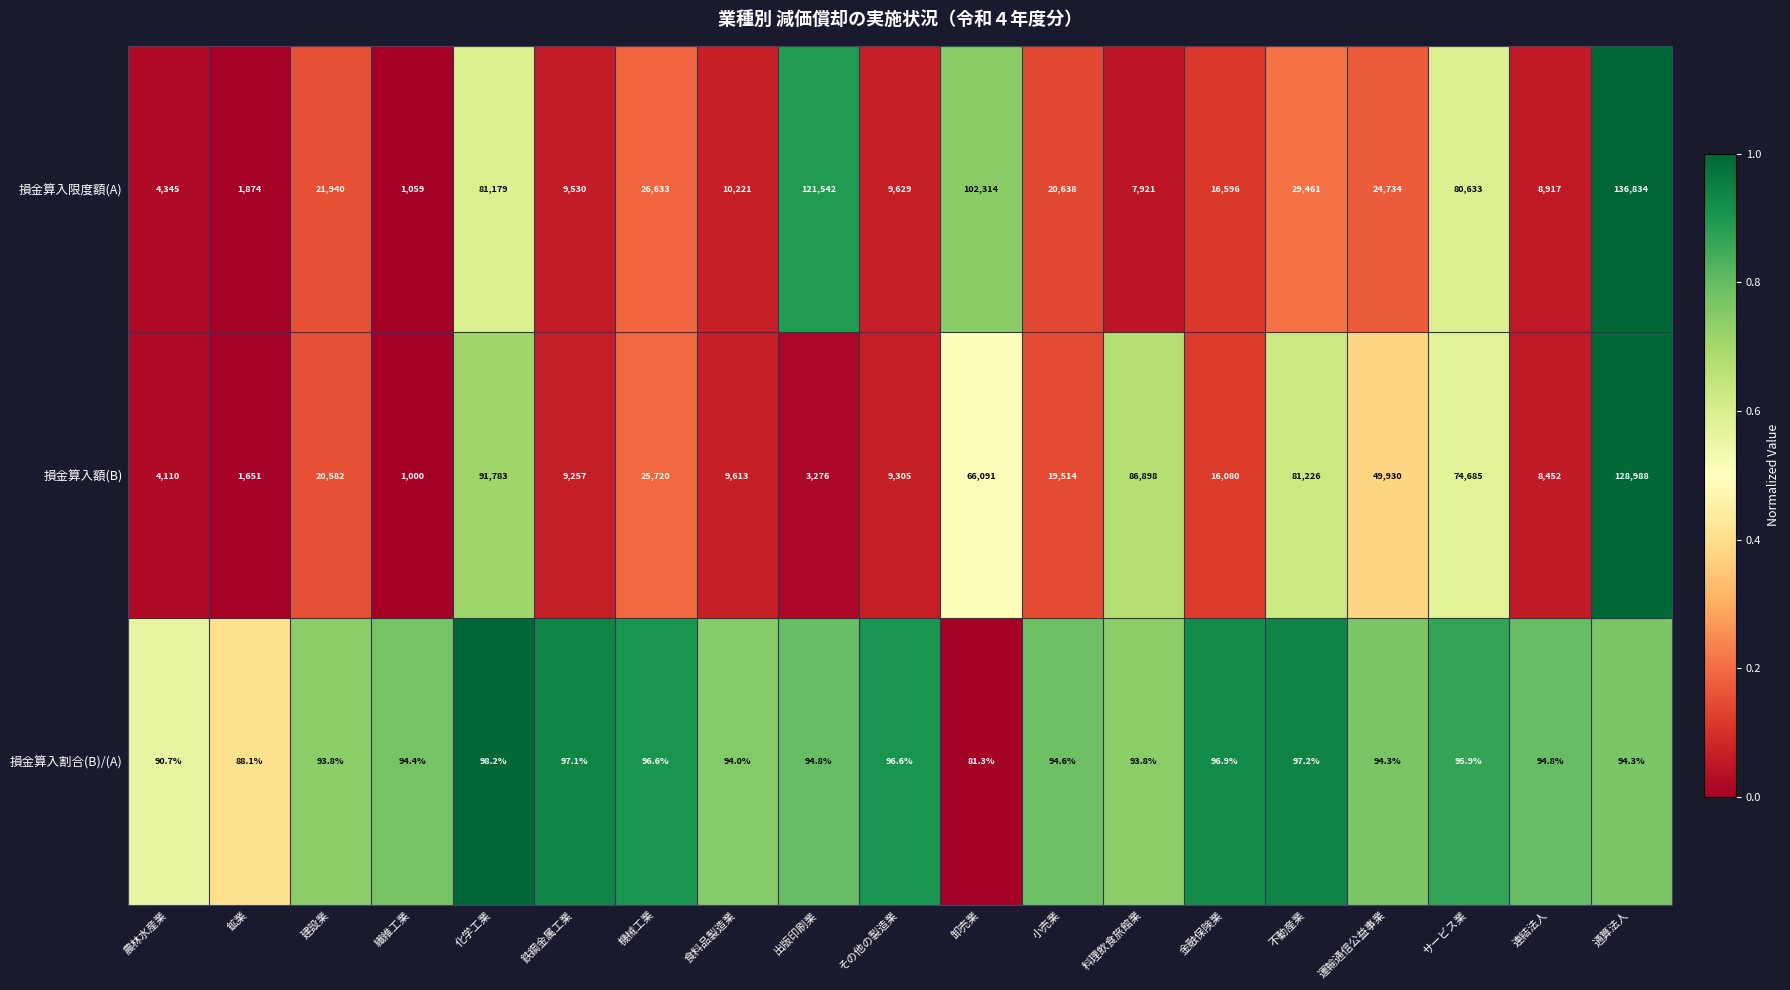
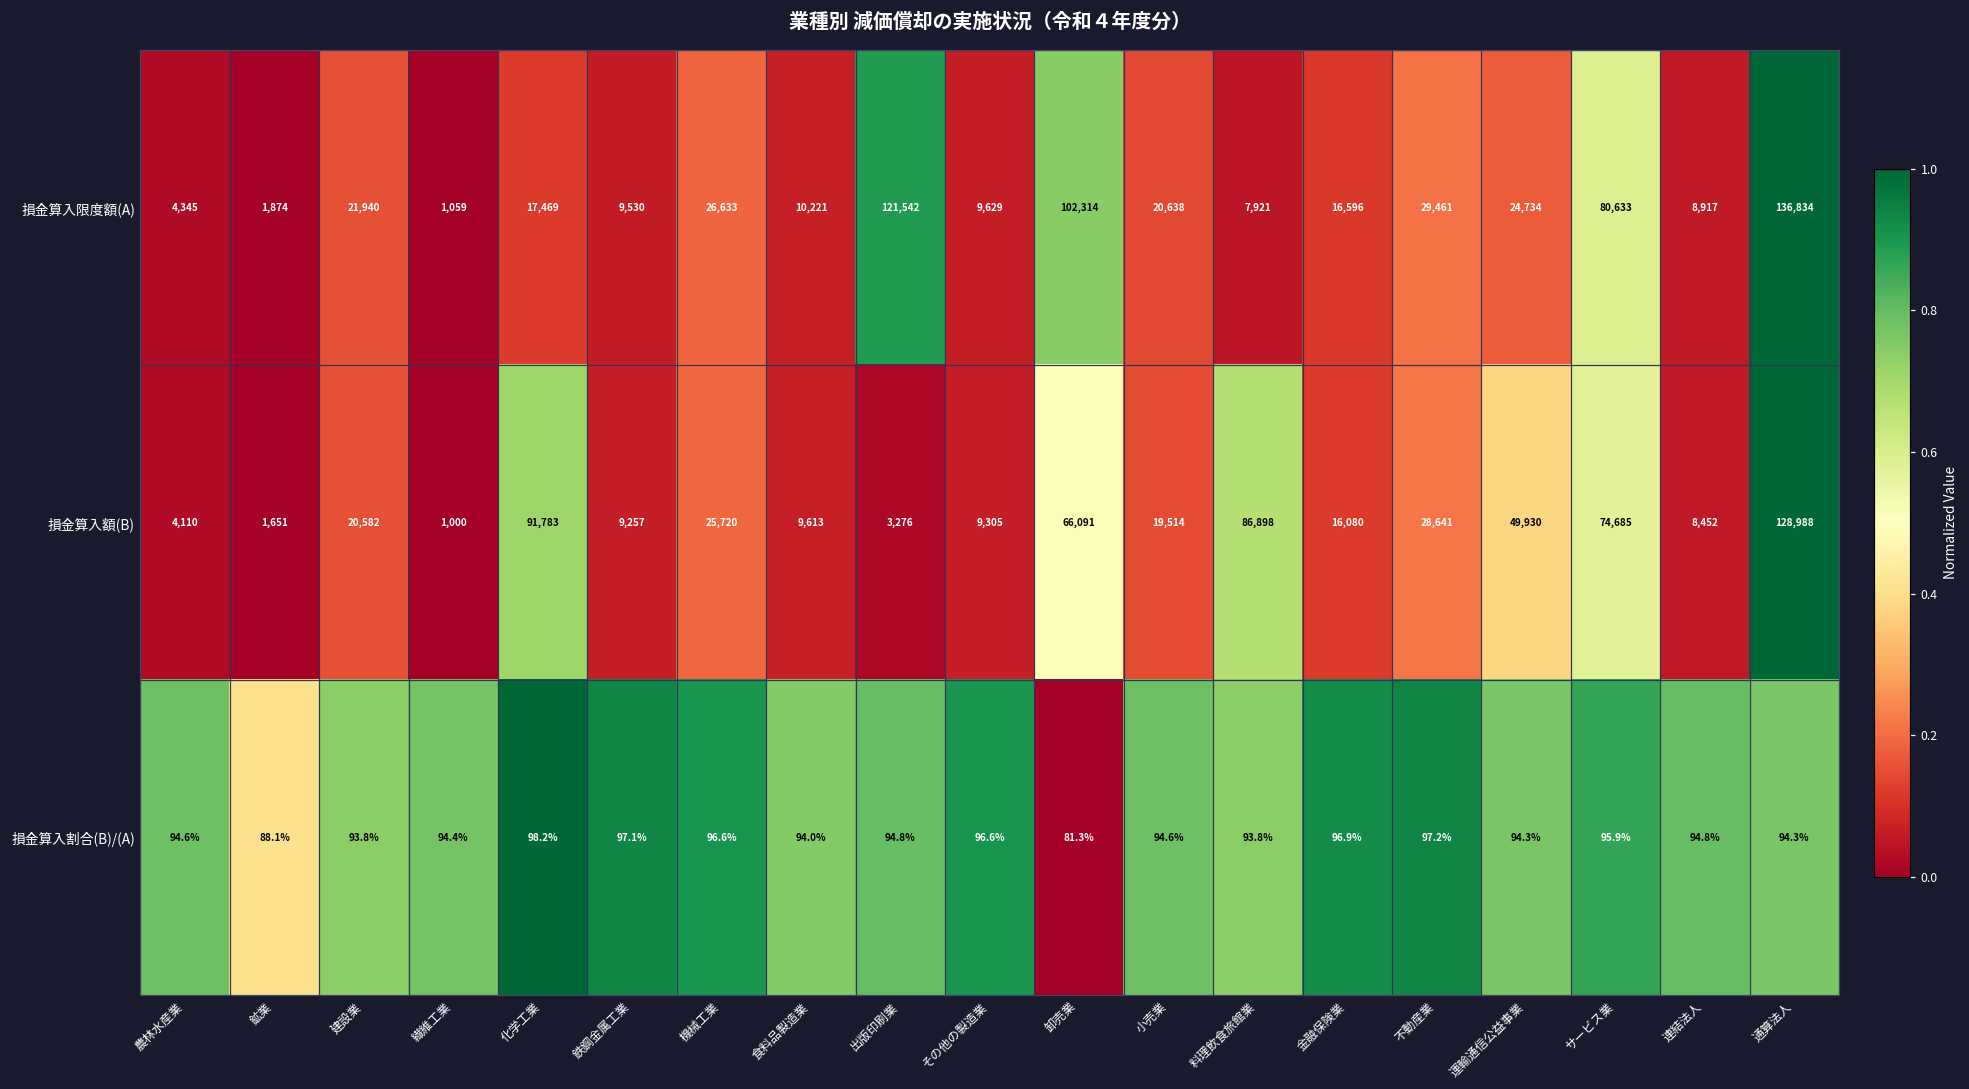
損金算入限度額(A), 化学工業: 81,179 -> 17,469
損金算入額(B), 不動産業: 81,226 -> 28,641
損金算入割合(B)/(A), 農林水産業: 90.7% -> 94.6%
